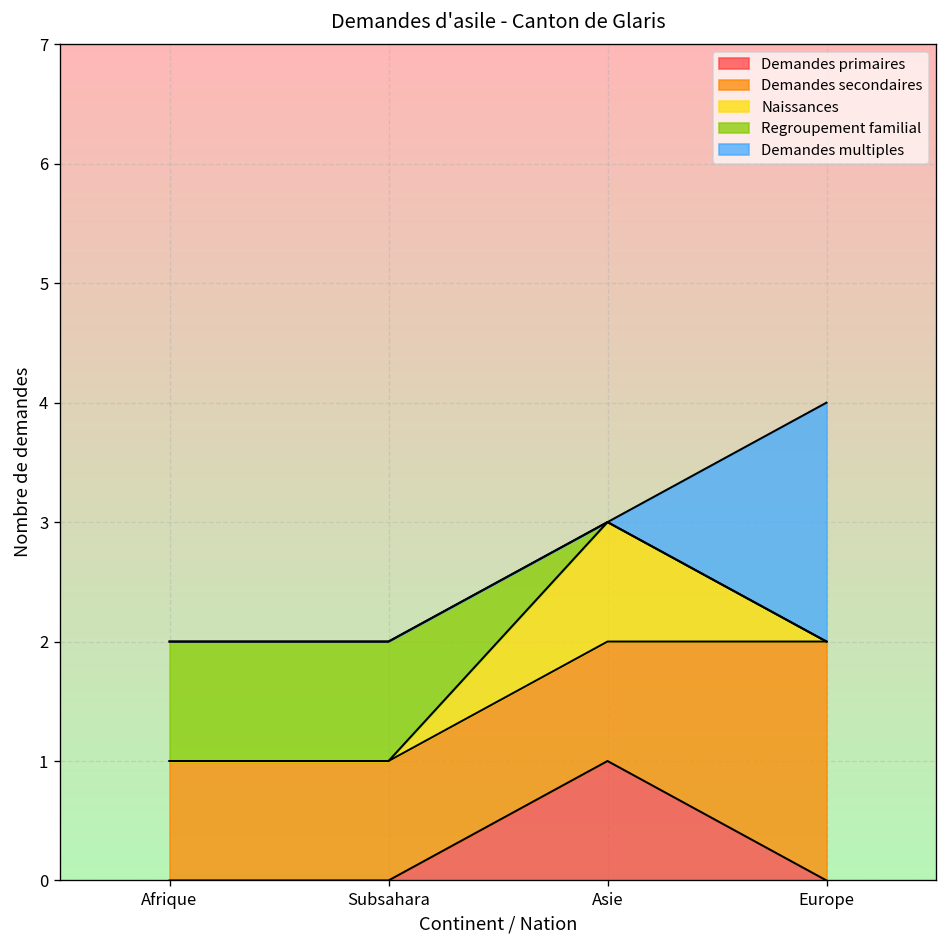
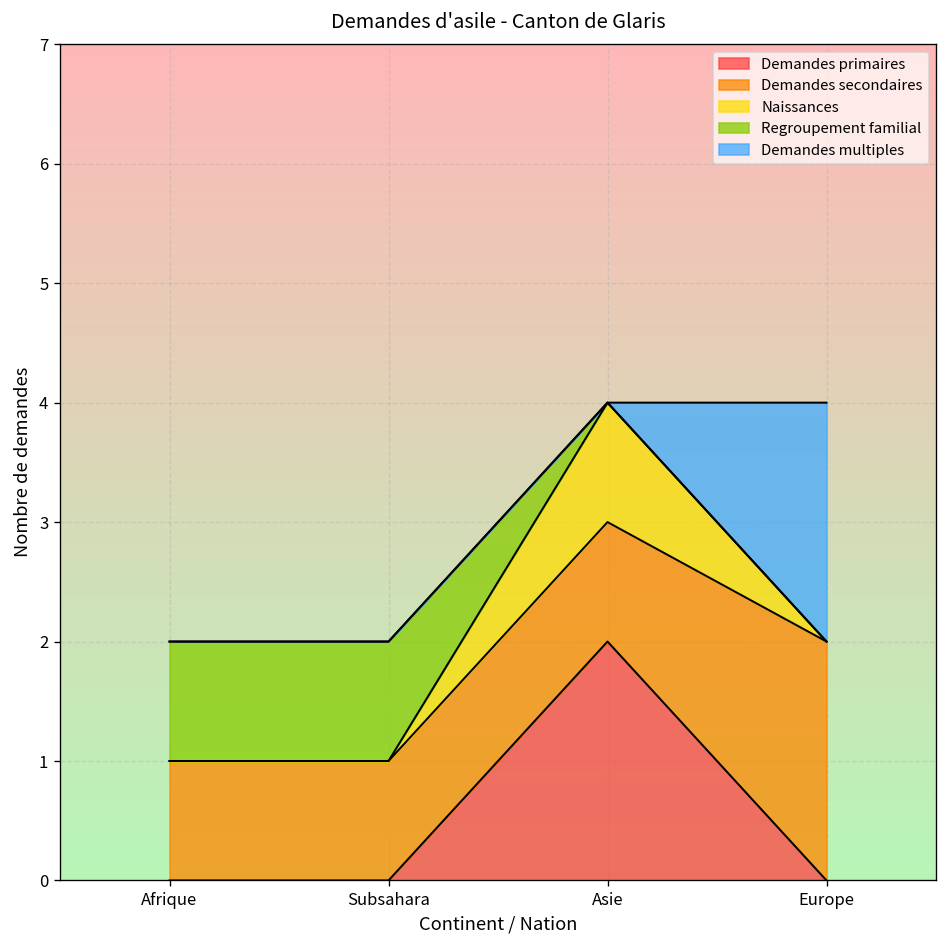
Demandes primaires, Asie: 1 -> 2
